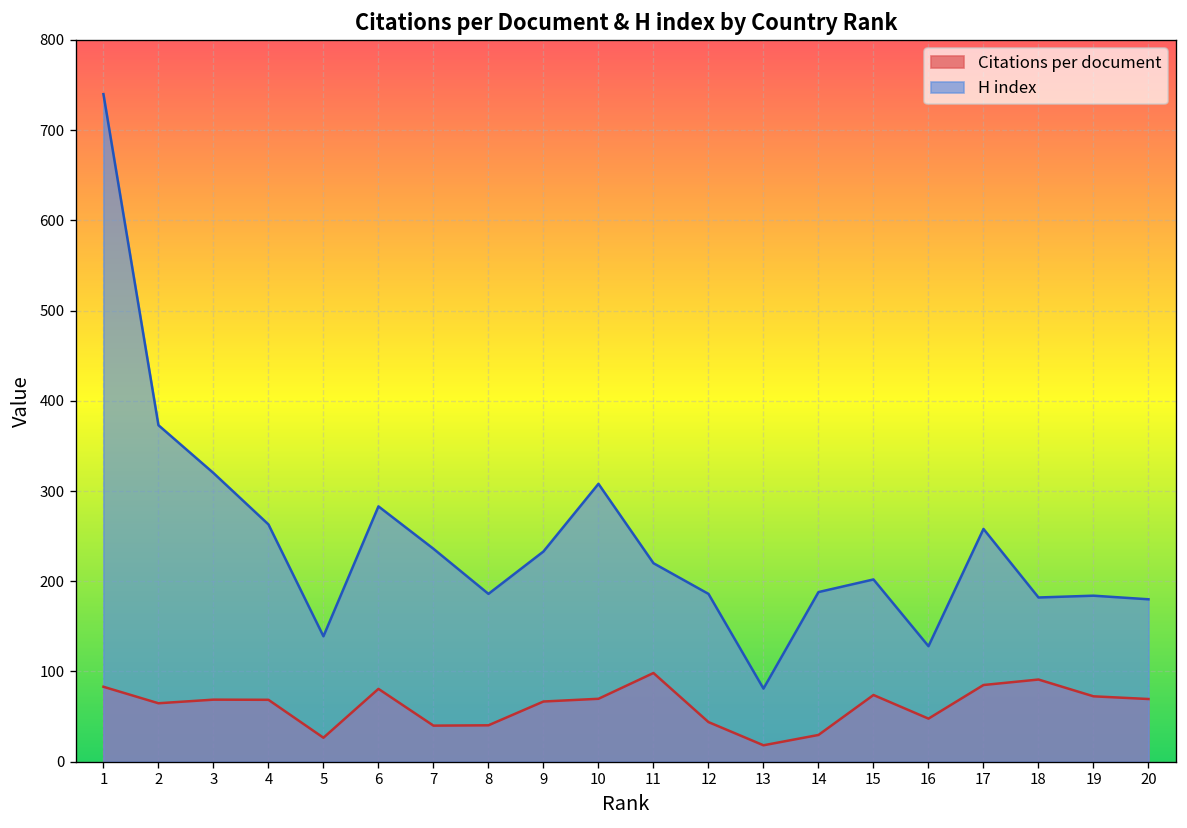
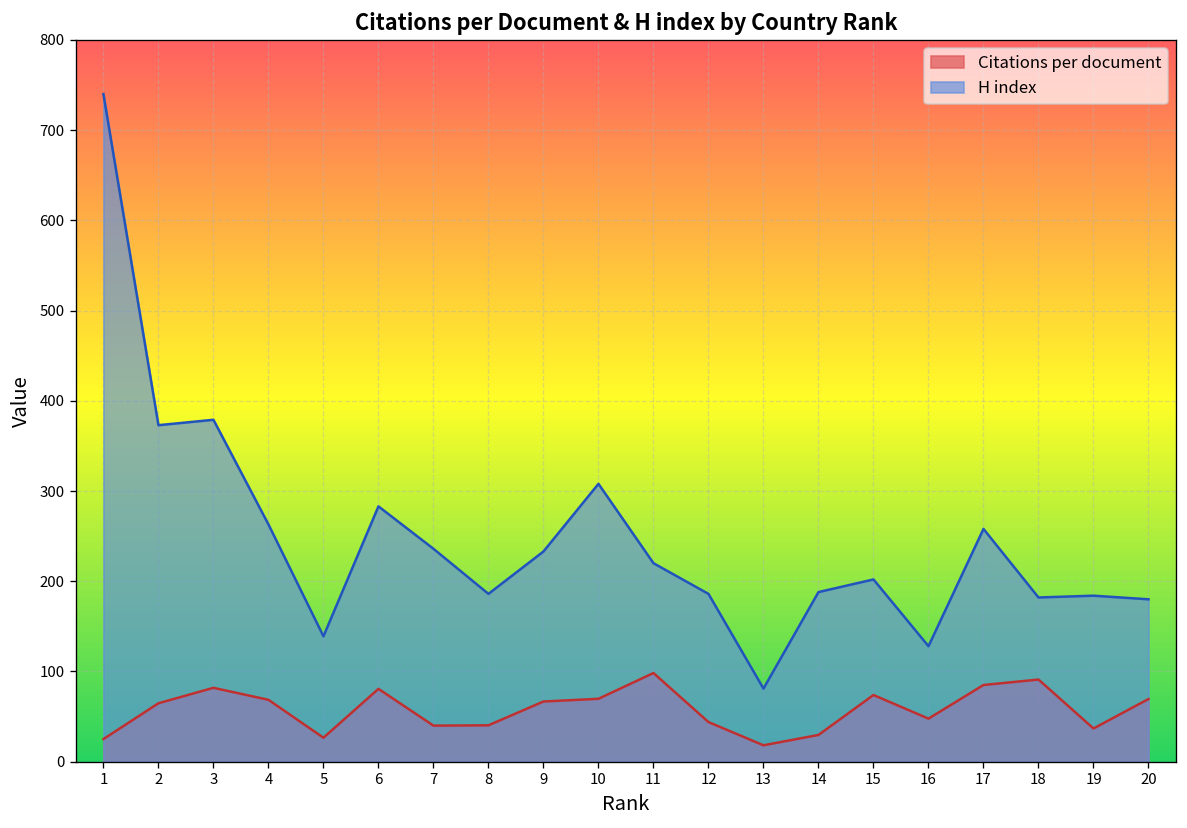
Citations per document, 1: 80 -> 30
Citations per document, 3: 70 -> 80
H index, 3: 320 -> 380
Citations per document, 19: 70 -> 40
